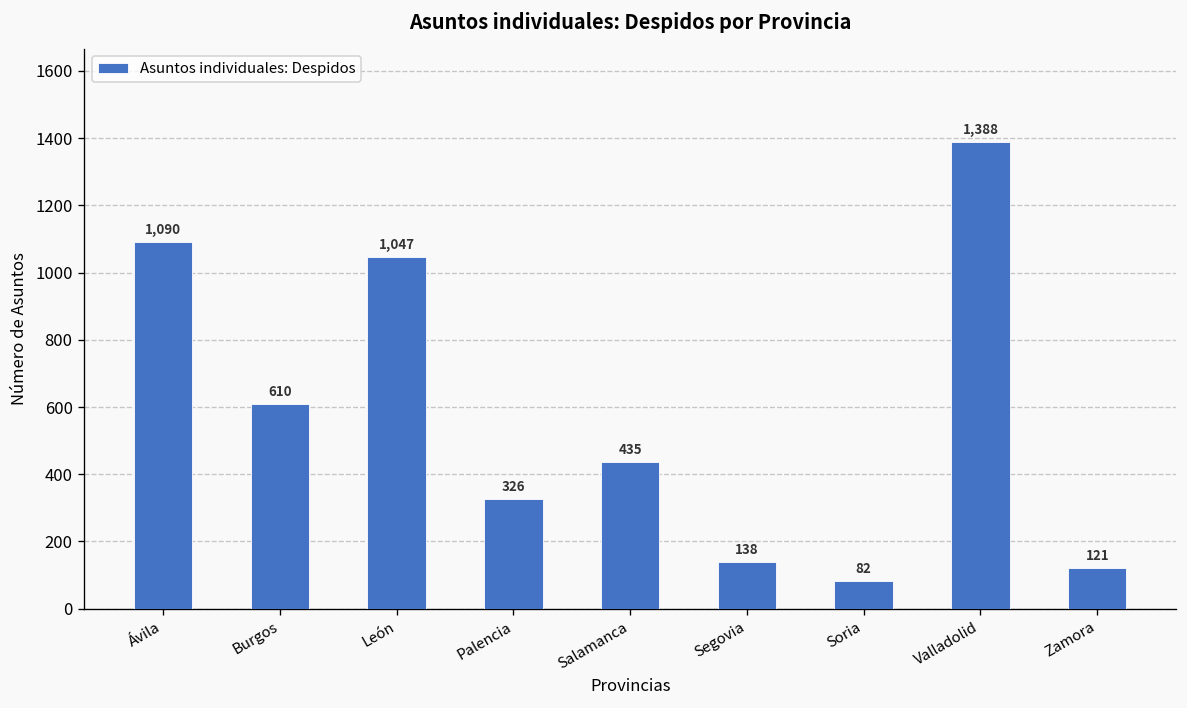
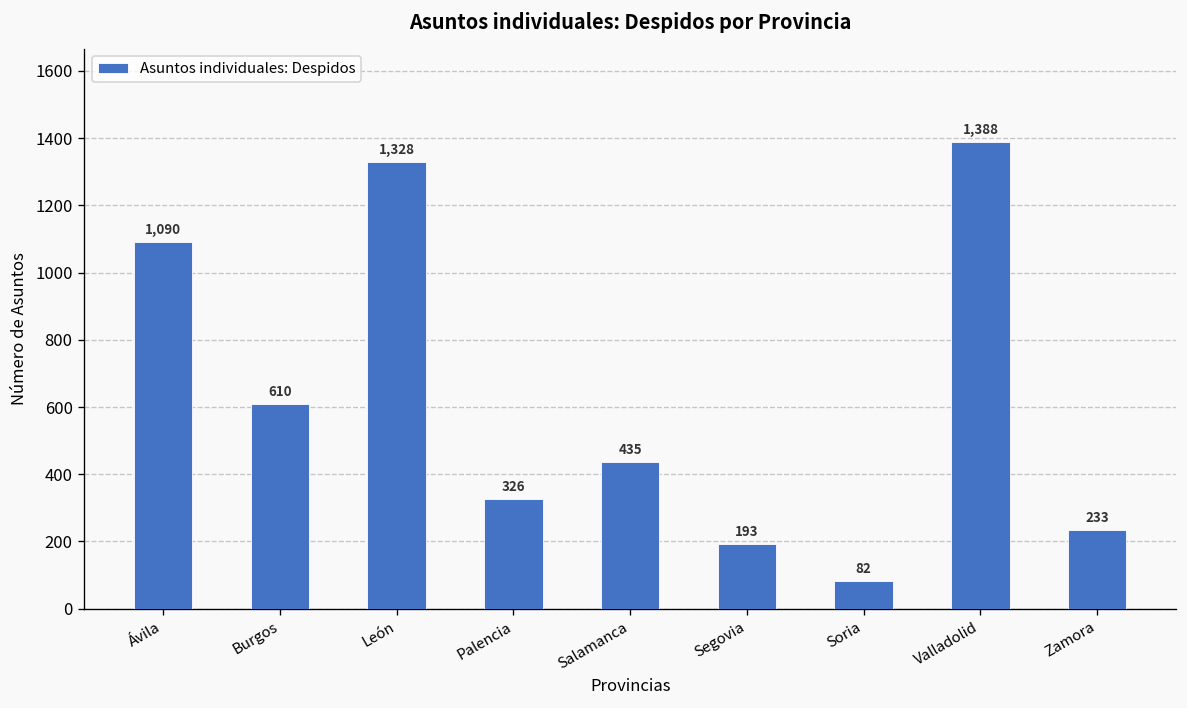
León: 1,047 -> 1,328
Segovia: 138 -> 193
Zamora: 121 -> 233
